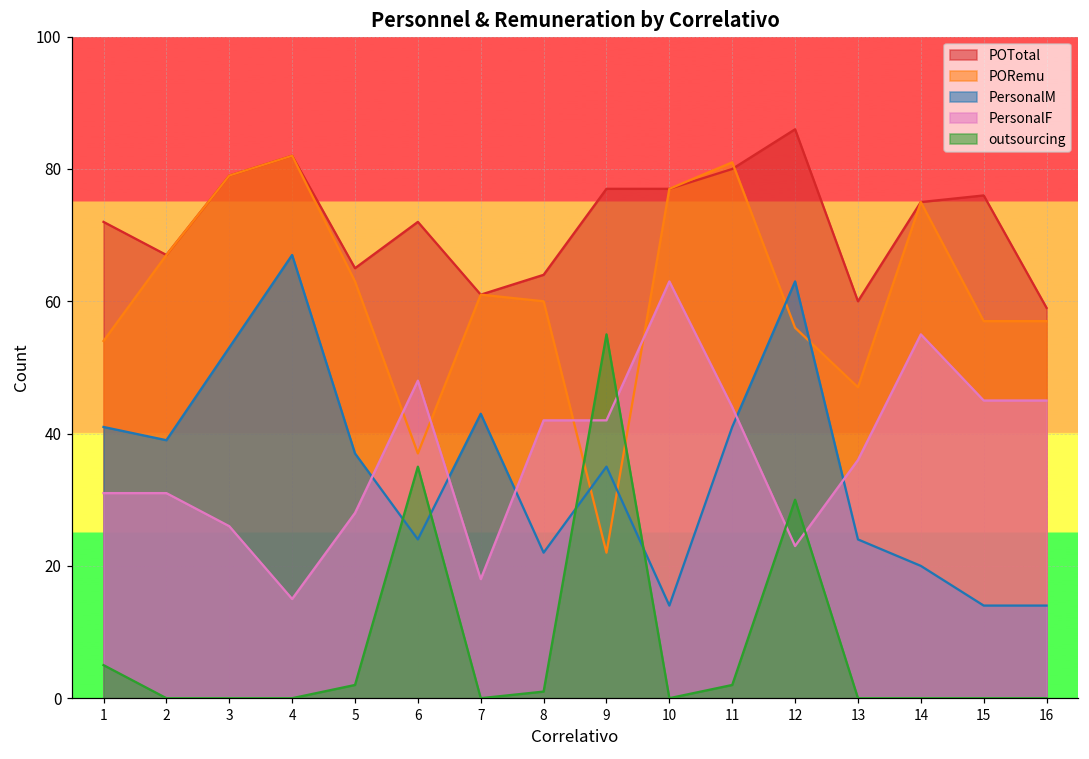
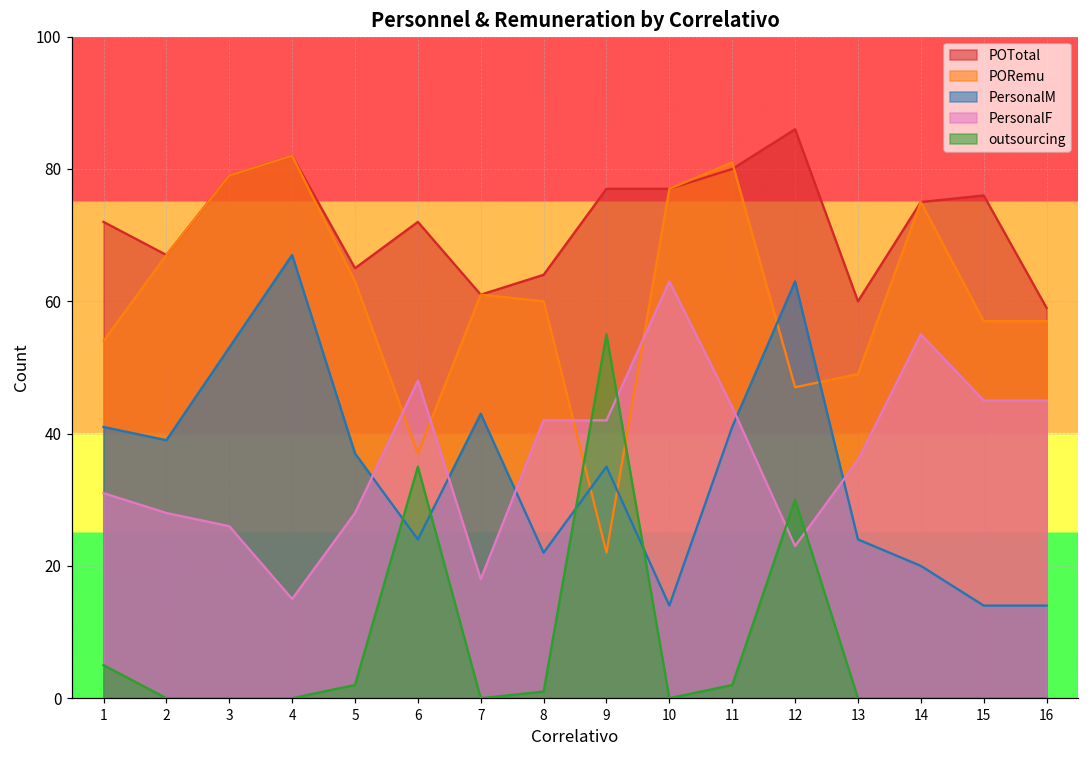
PersonalF, 2: 31 -> 28
PORemu, 12: 56 -> 47
PORemu, 13: 47 -> 49
